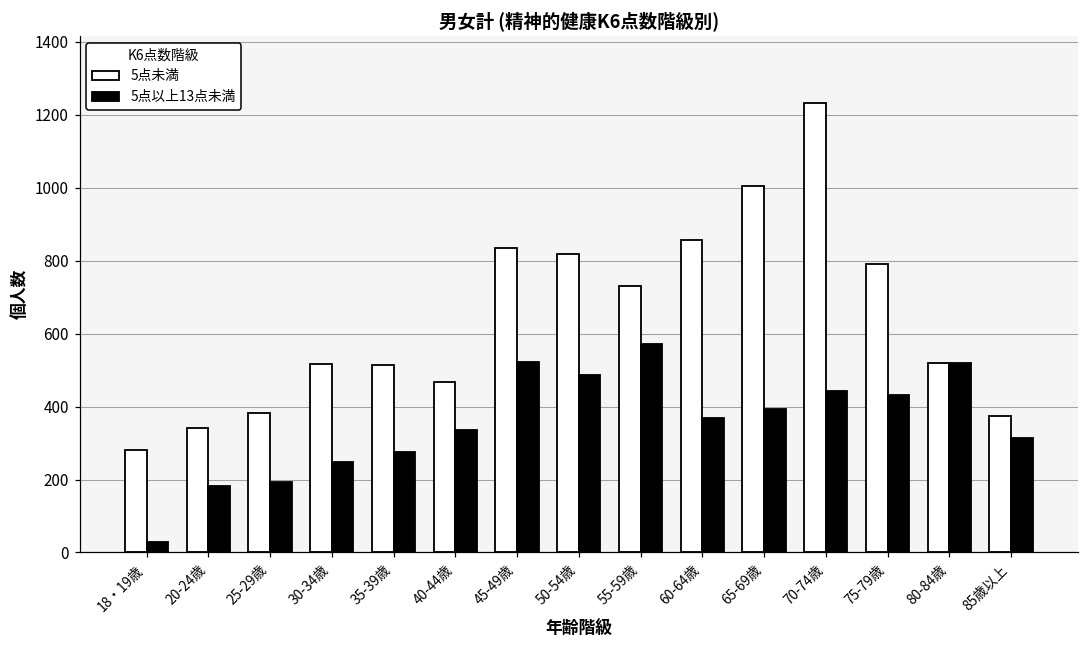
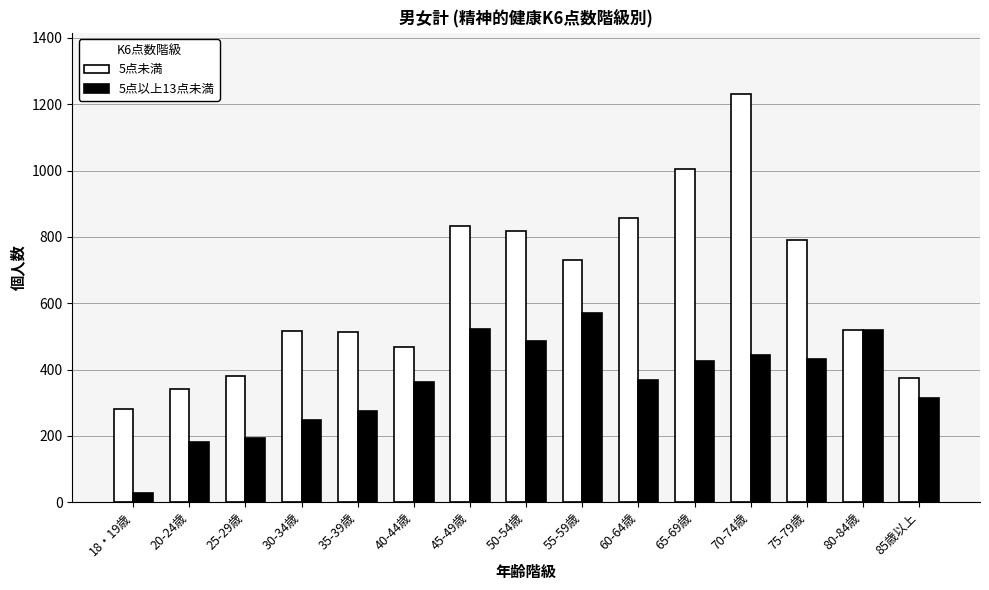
5点以上13点未満, 40-44歳: 340 -> 360
5点以上13点未満, 65-69歳: 390 -> 430
